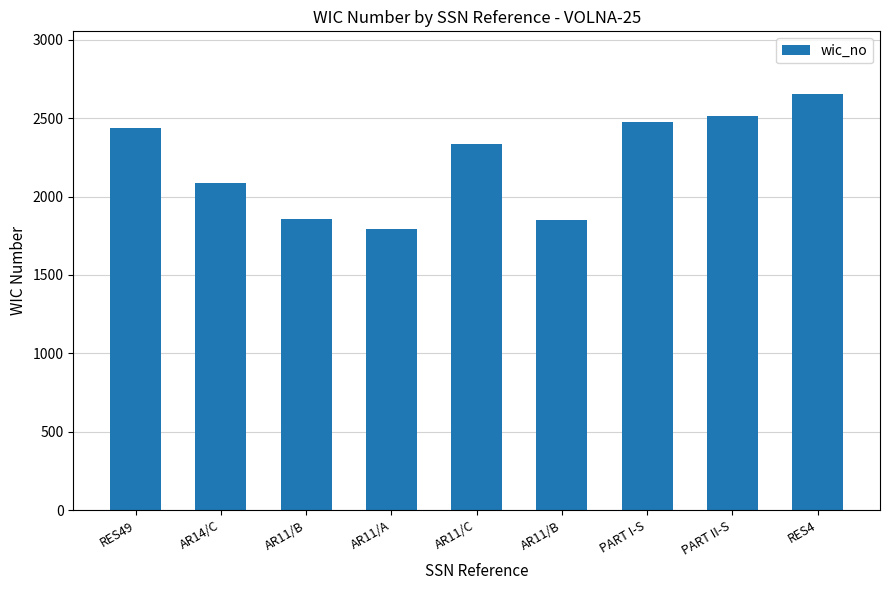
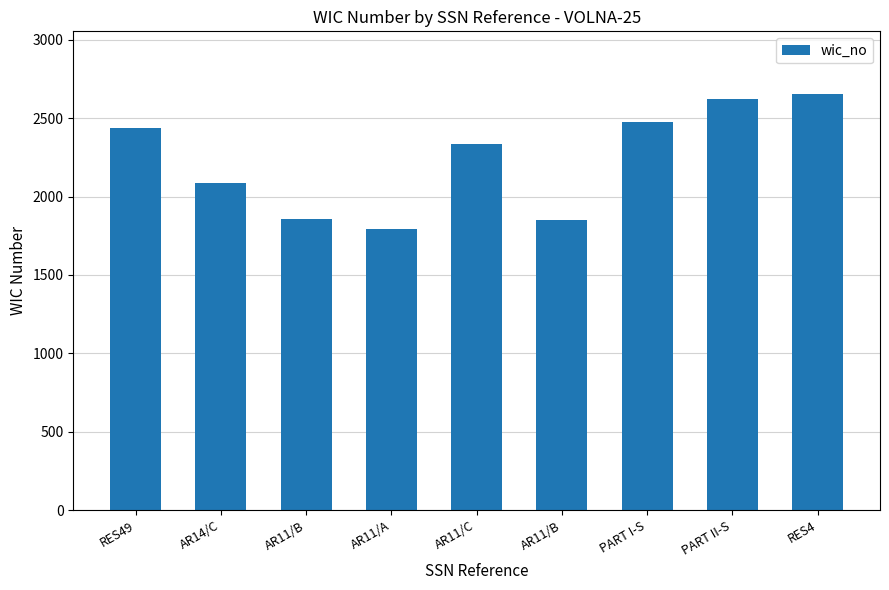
PART II-S: 2520 -> 2620
